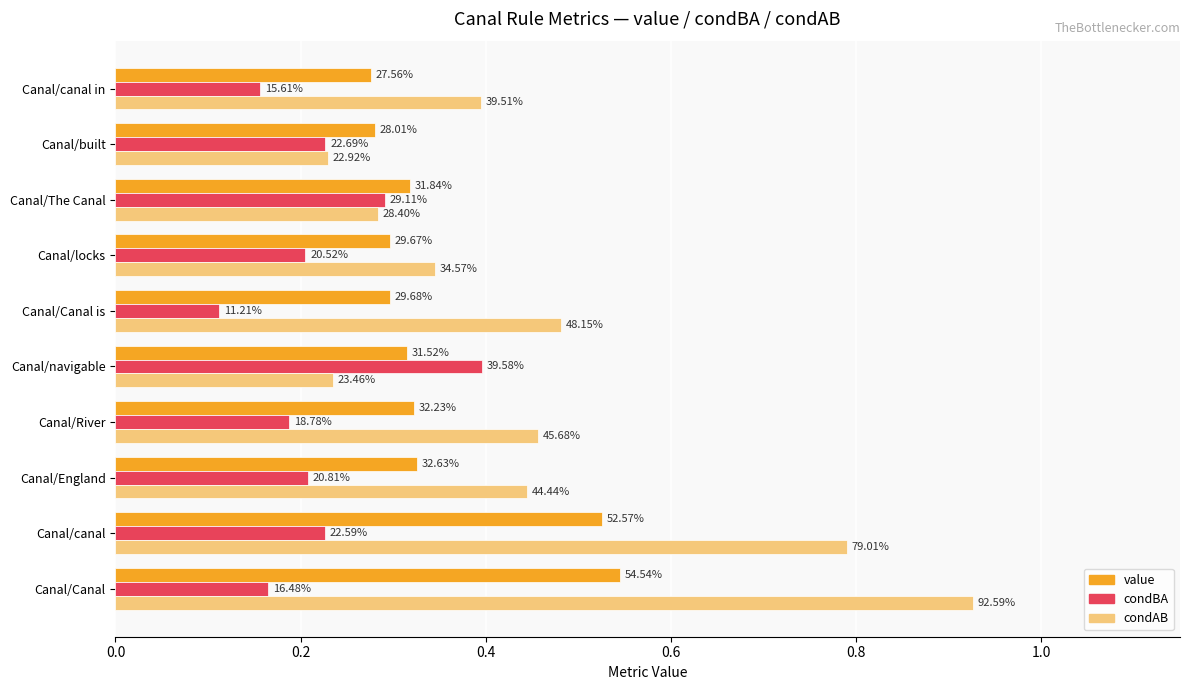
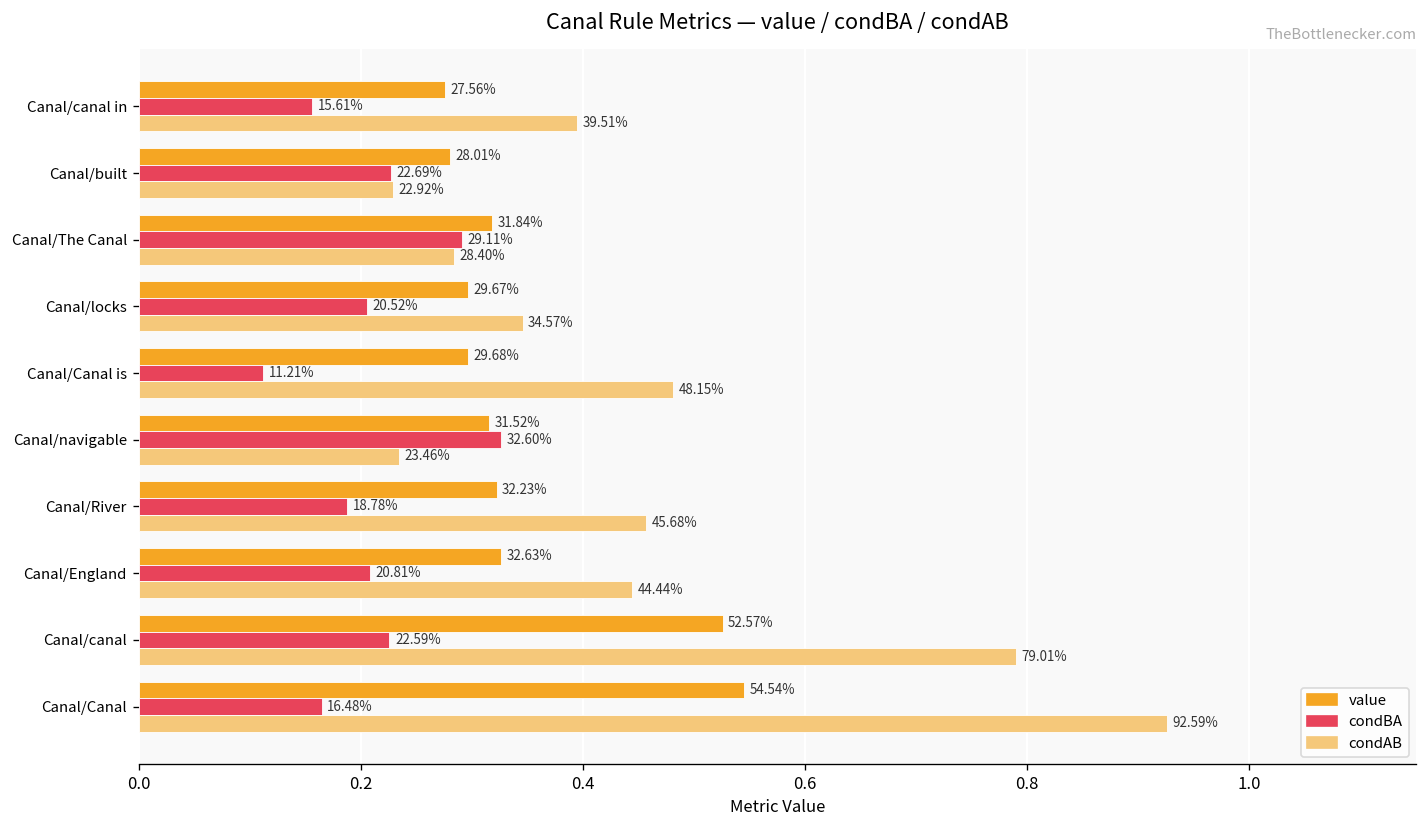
condBA, Canal/navigable: 39.58% -> 32.60%
